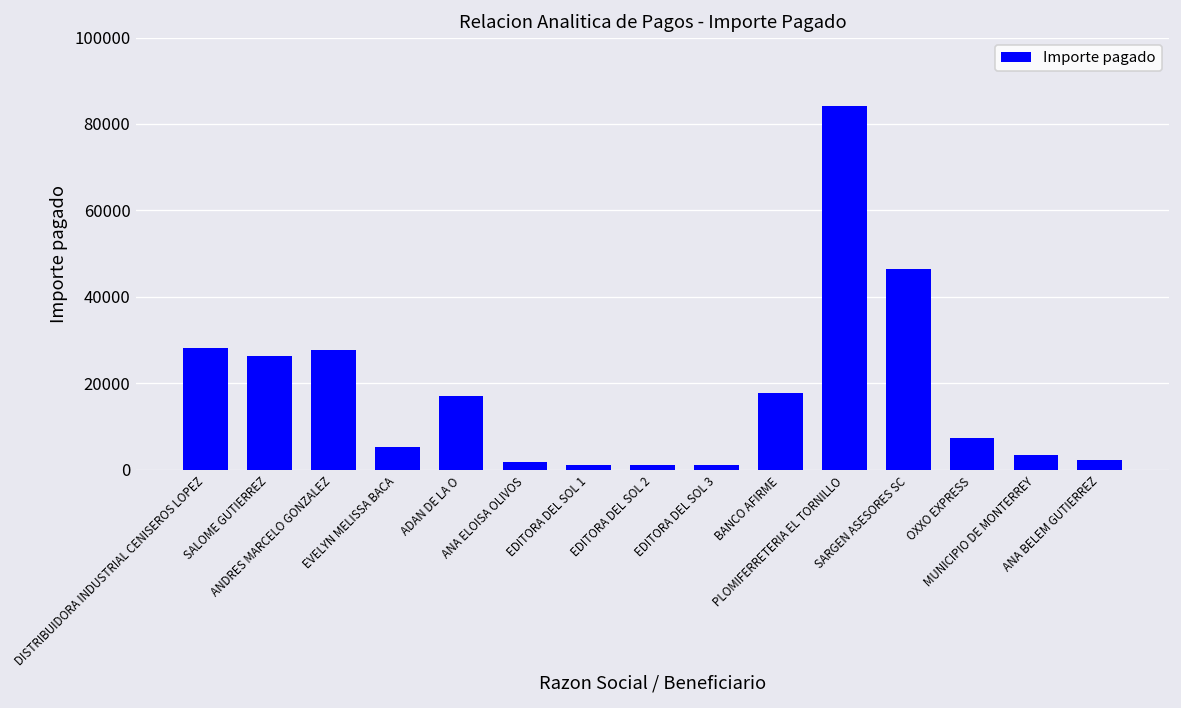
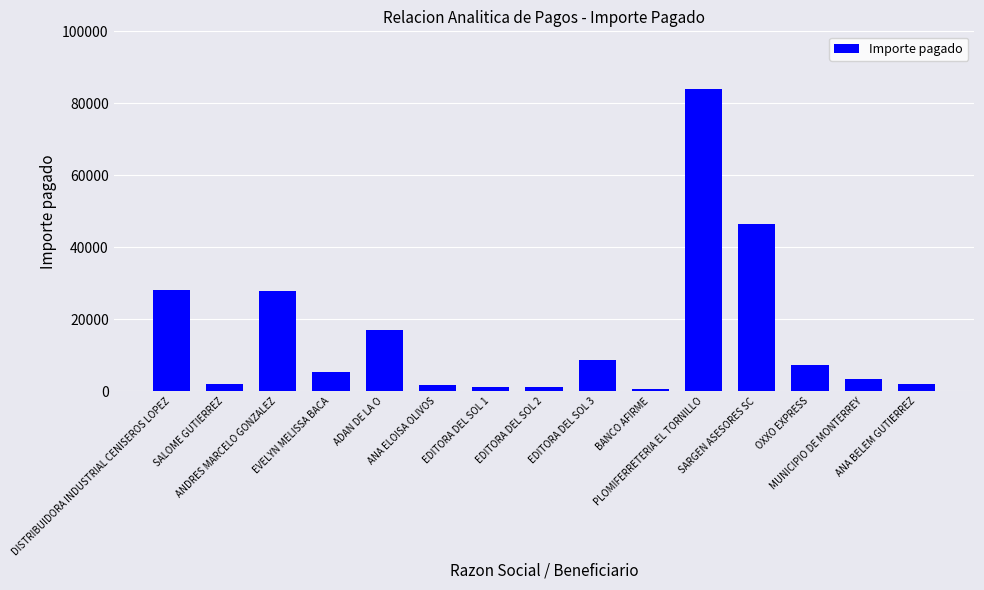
SALOME GUTIERREZ: 26000 -> 2000
EDITORA DEL SOL 3: 1000 -> 9000
BANCO AFIRME: 18000 -> 1000
